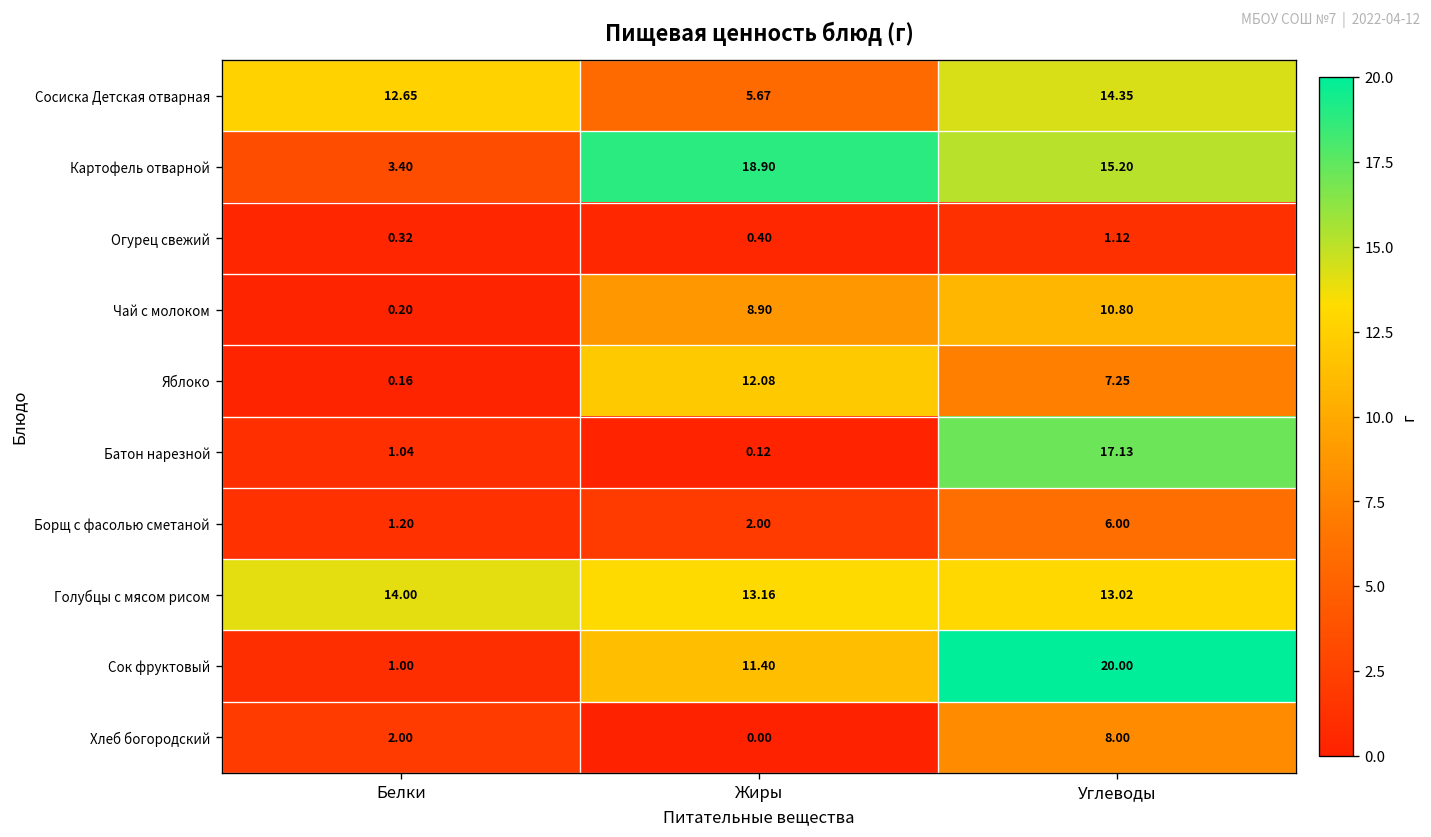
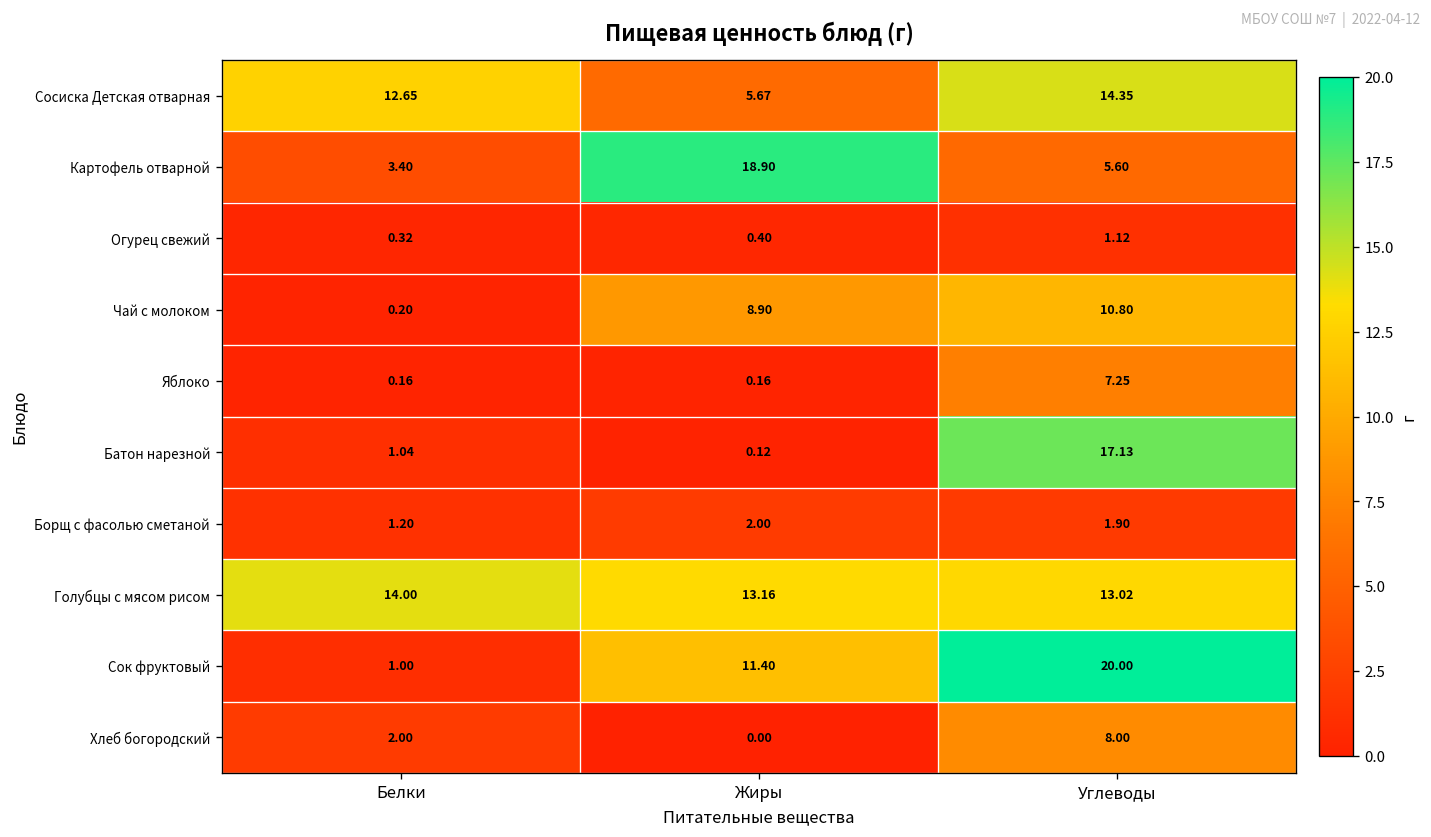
Картофель отварной, Углеводы: 15.20 -> 5.60
Яблоко, Жиры: 12.08 -> 0.16
Борщ с фасолью сметаной, Углеводы: 6.00 -> 1.90
